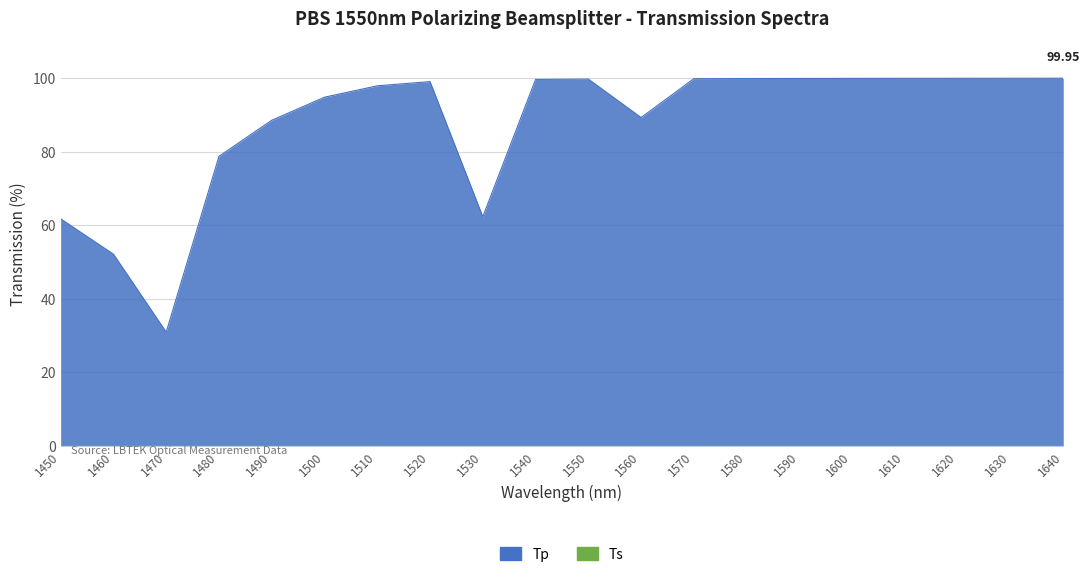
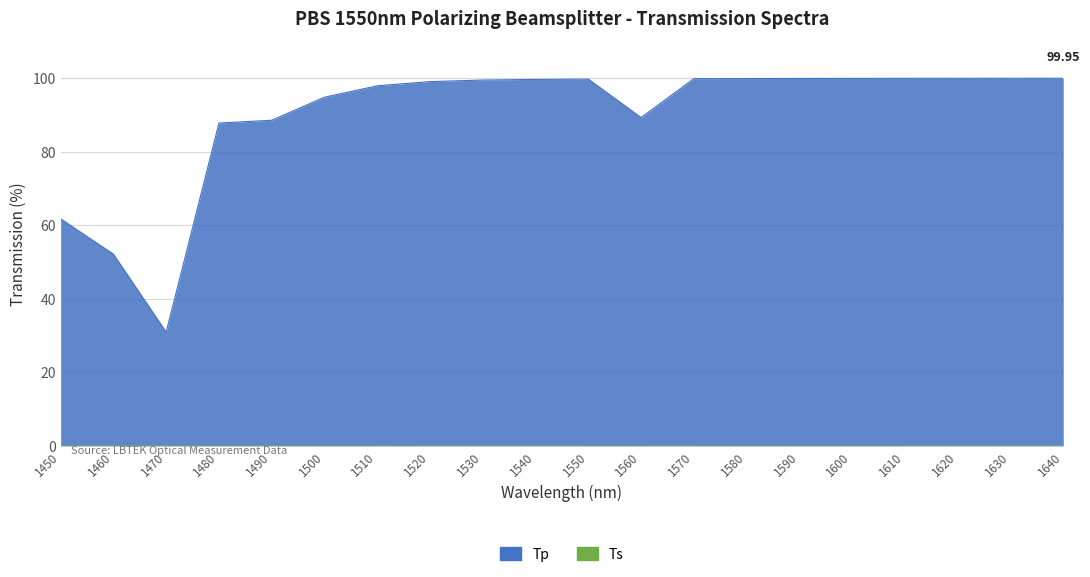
Tp, 1480: 79 -> 88
Tp, 1530: 62 -> 99
